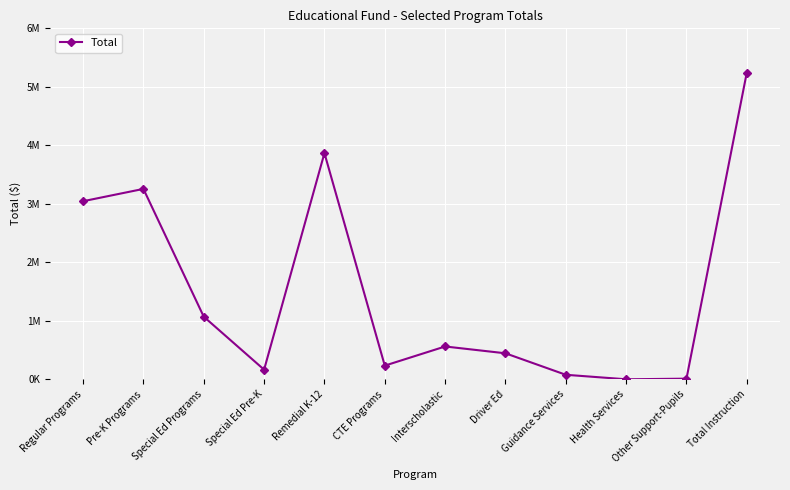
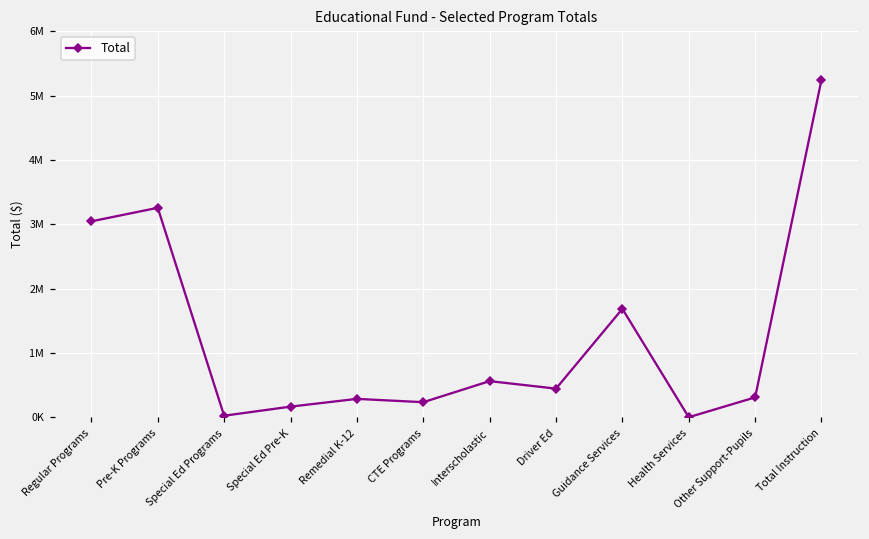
Special Ed Programs: 1100000 -> 0
Remedial K-12: 3900000 -> 300000
Guidance Services: 100000 -> 1700000
Other Support-Pupils: 0 -> 300000
